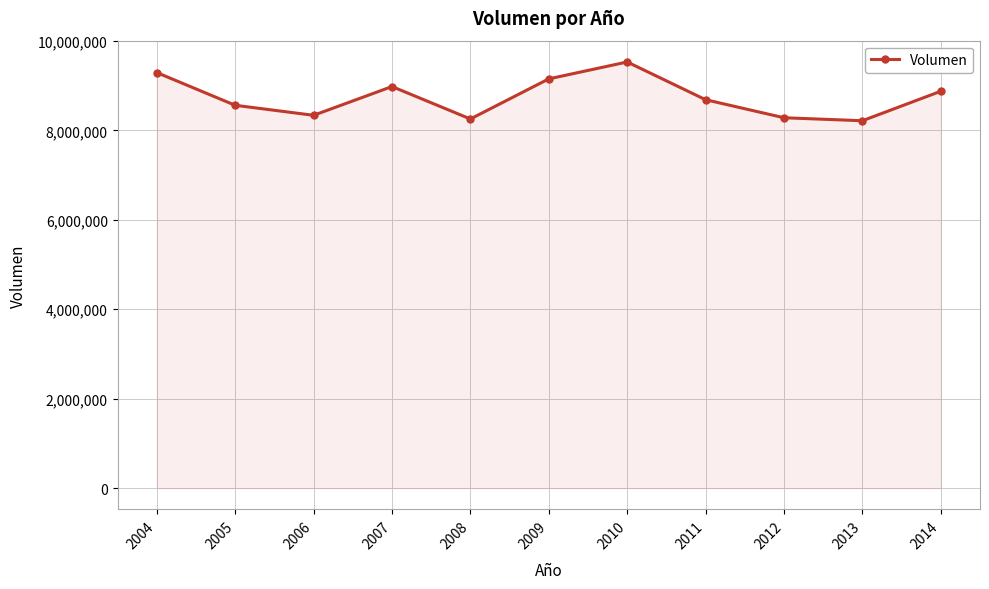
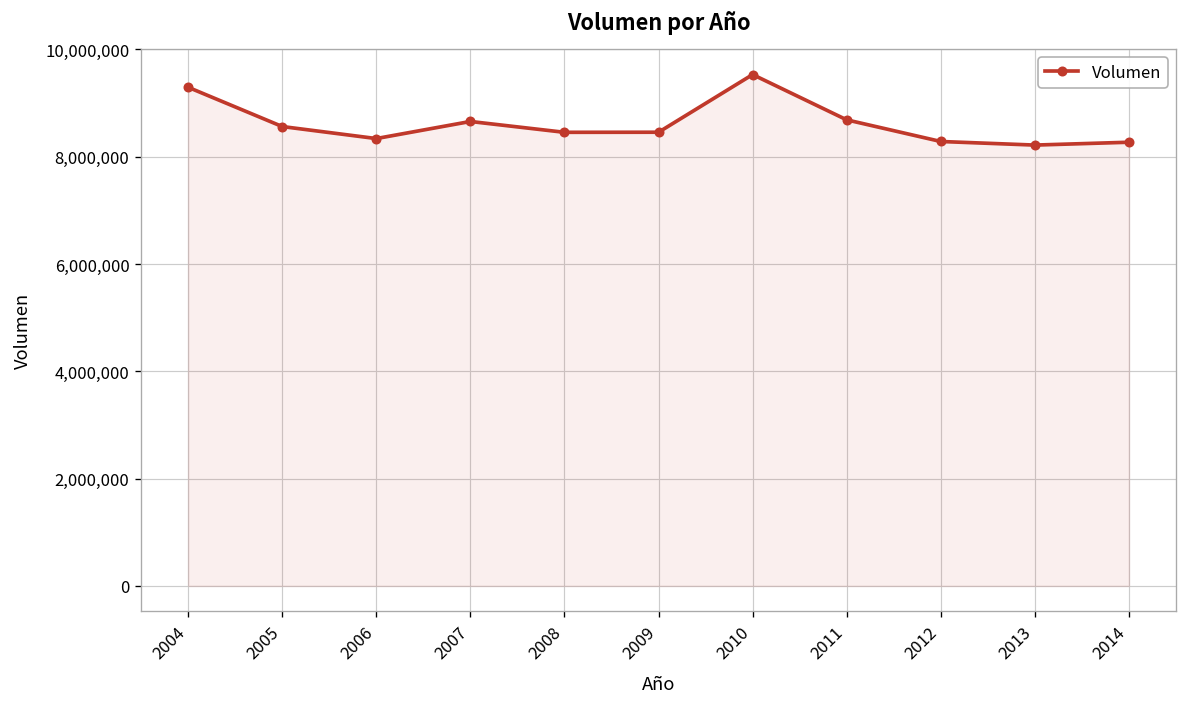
2007: 9,000,000 -> 8,700,000
2008: 8,300,000 -> 8,500,000
2009: 9,200,000 -> 8,500,000
2014: 8,900,000 -> 8,300,000
